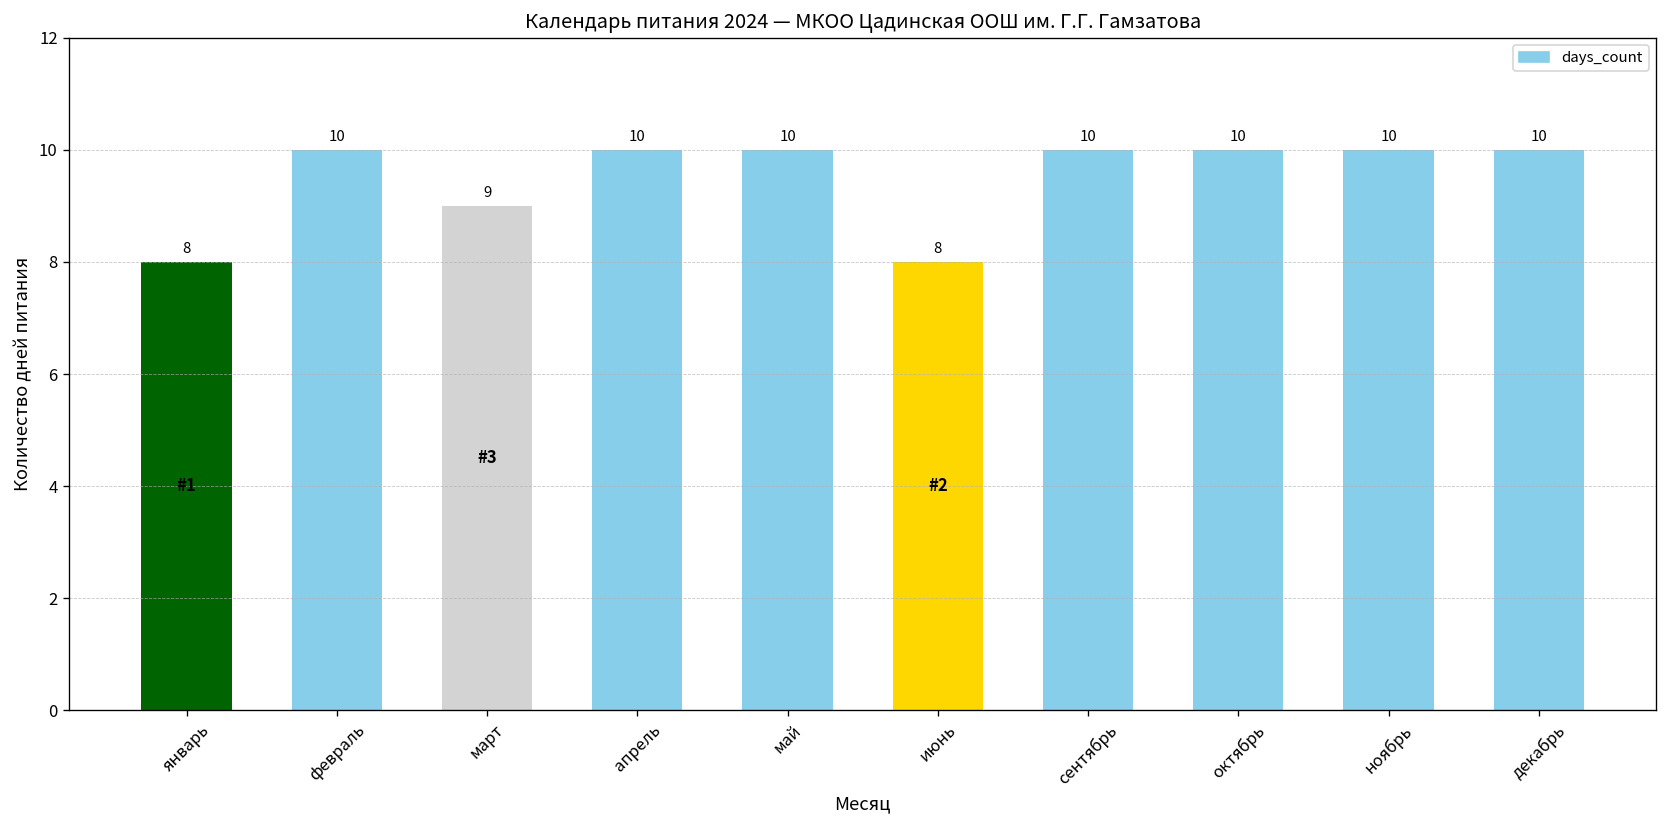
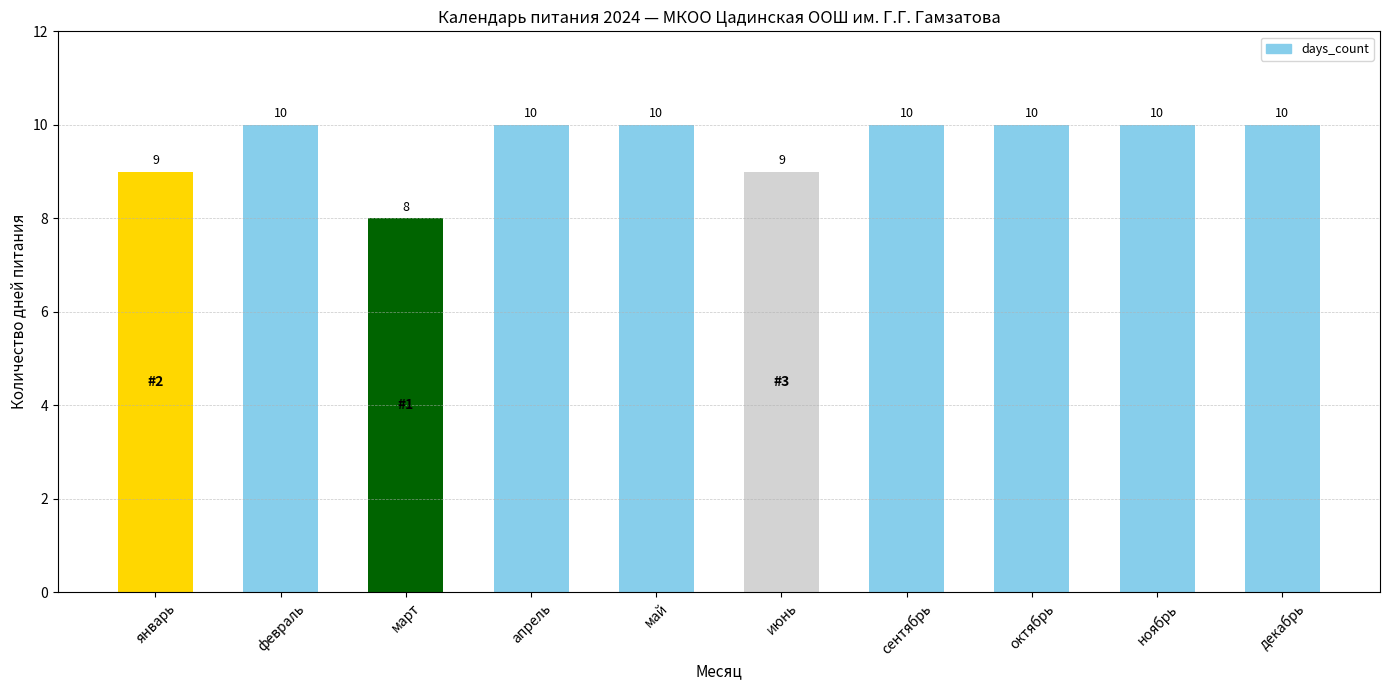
январь: 8 -> 9
март: 9 -> 8
июнь: 8 -> 9
